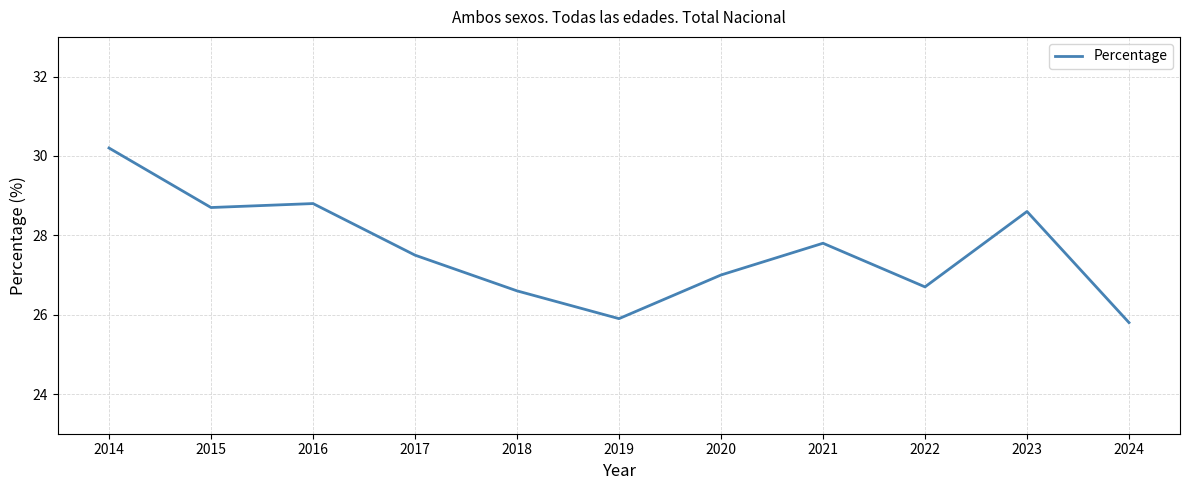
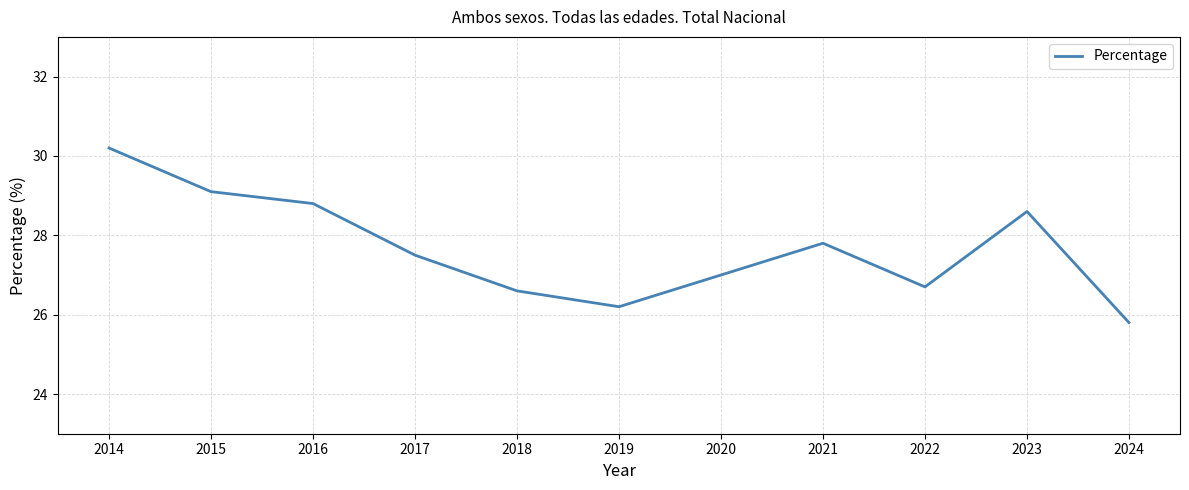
2015: 28.7 -> 29.1
2019: 25.9 -> 26.2
